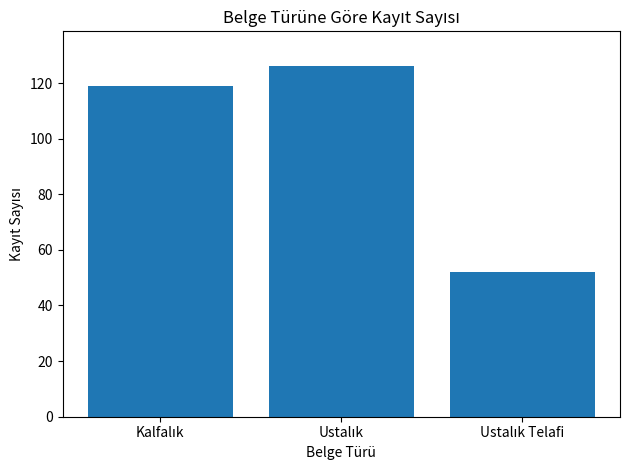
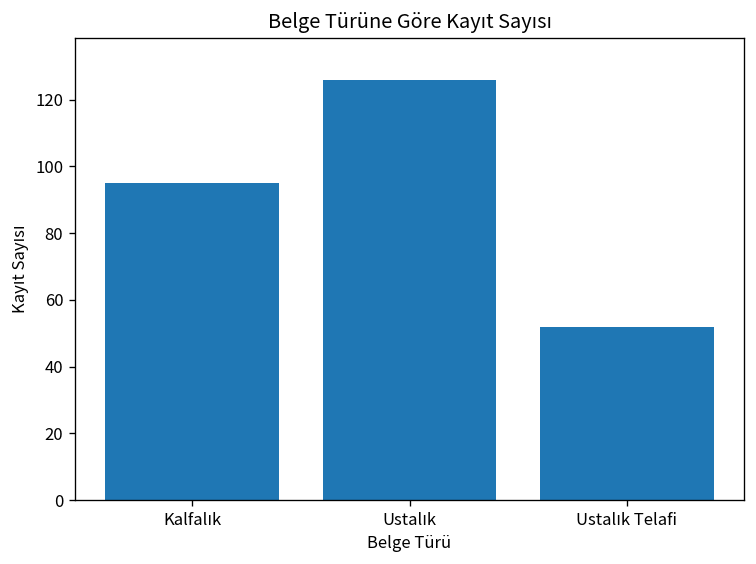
Kalfalık: 119 -> 95
